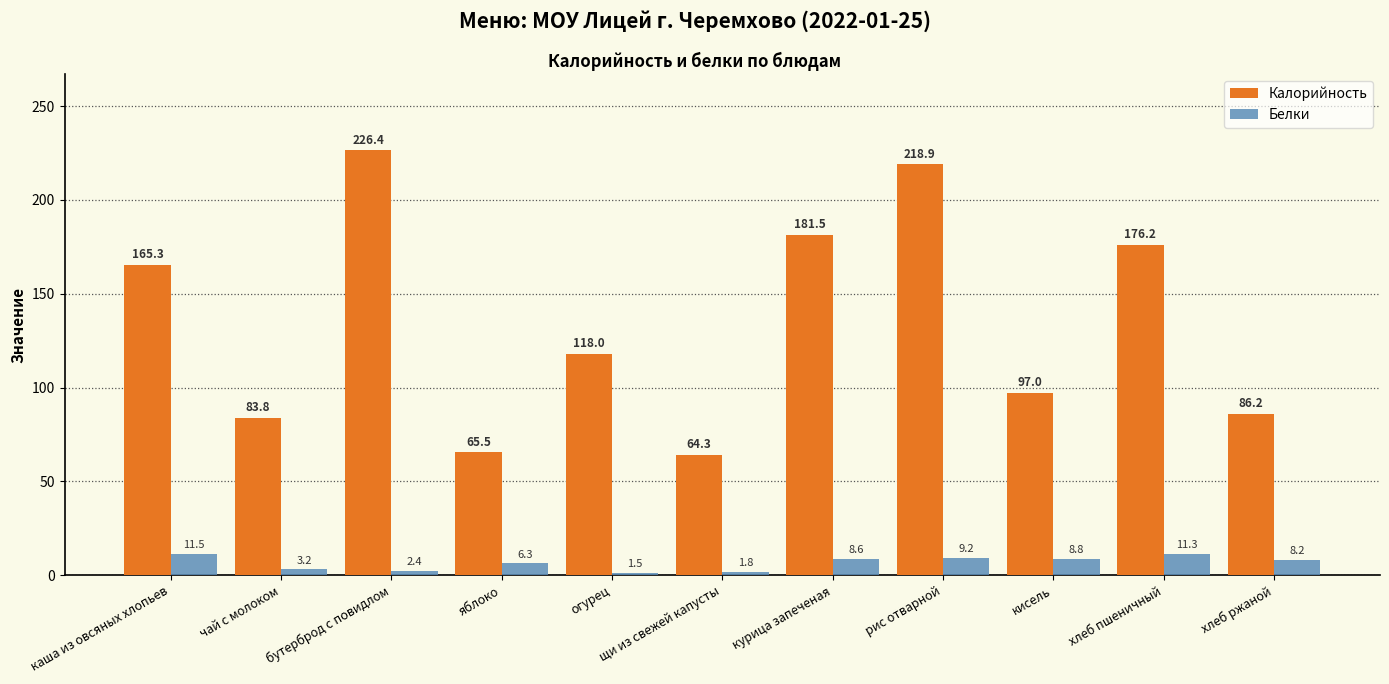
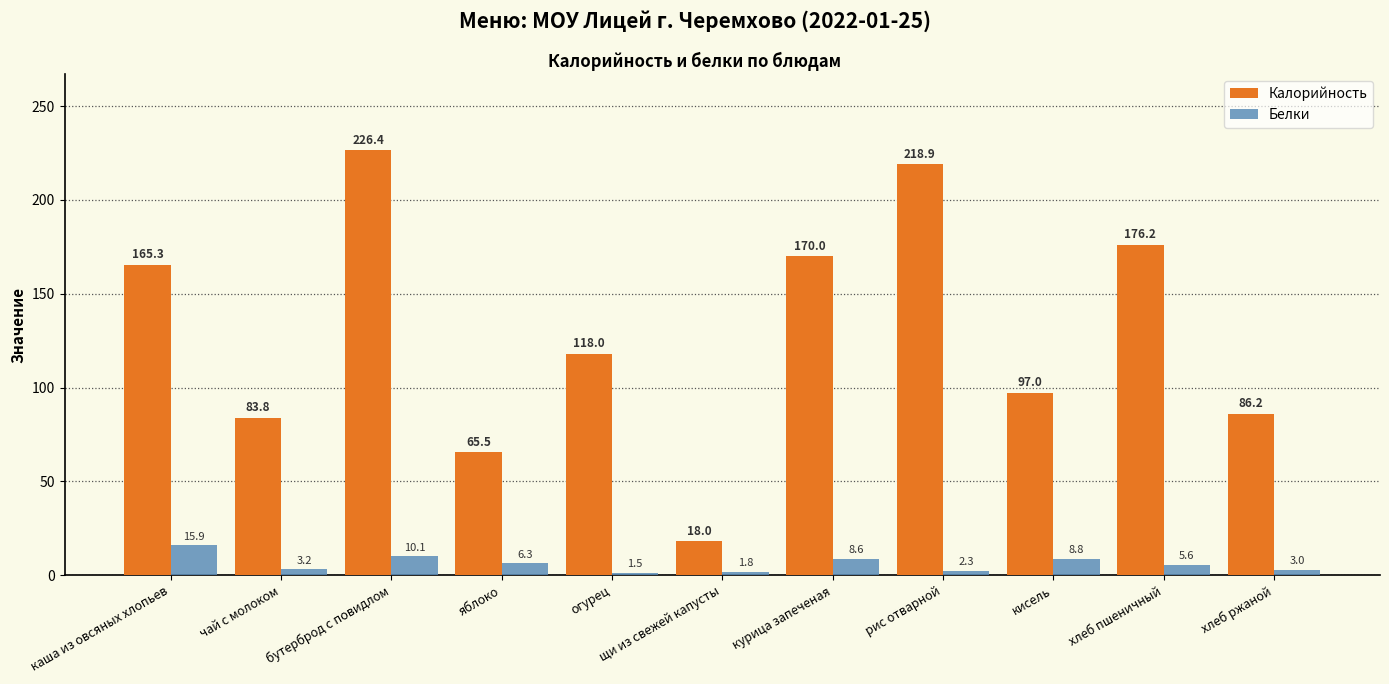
Белки, каша из овсяных хлопьев: 11.5 -> 15.9
Белки, бутерброд с повидлом: 2.4 -> 10.1
Калорийность, щи из свежей капусты: 64.3 -> 18.0
Калорийность, курица запеченая: 181.5 -> 170.0
Белки, рис отварной: 9.2 -> 2.3
Белки, хлеб пшеничный: 11.3 -> 5.6
Белки, хлеб ржаной: 8.2 -> 3.0
